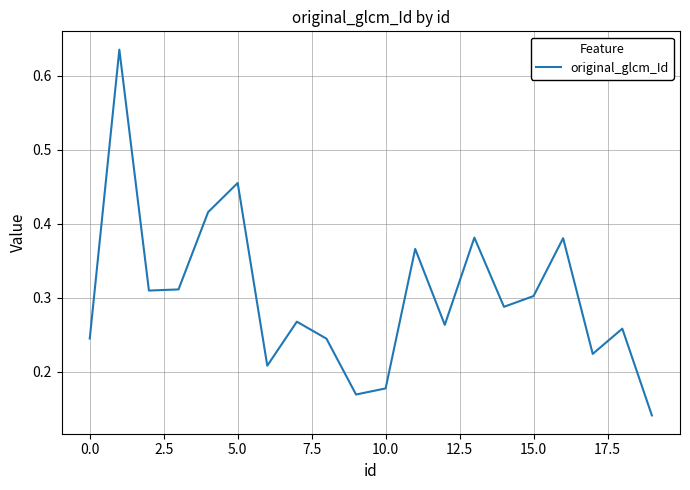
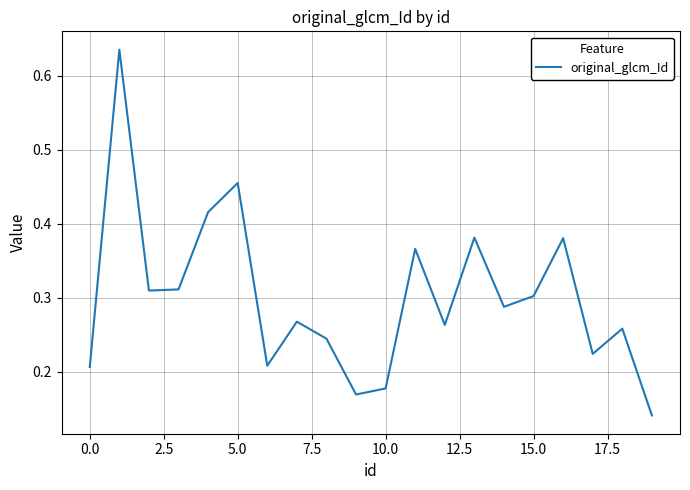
0.0: 0.24 -> 0.21
